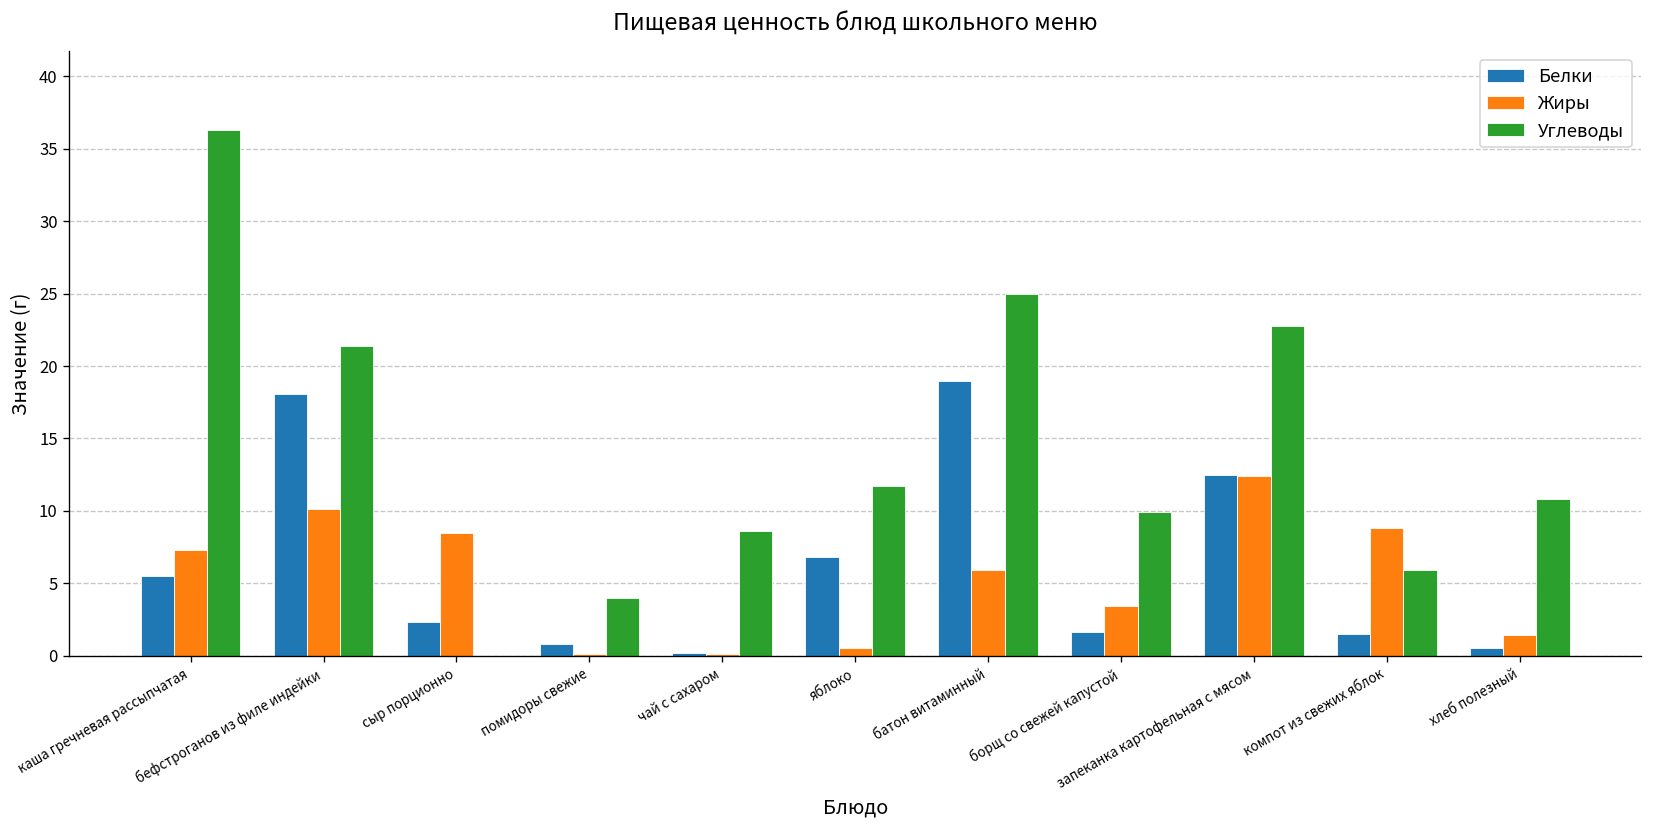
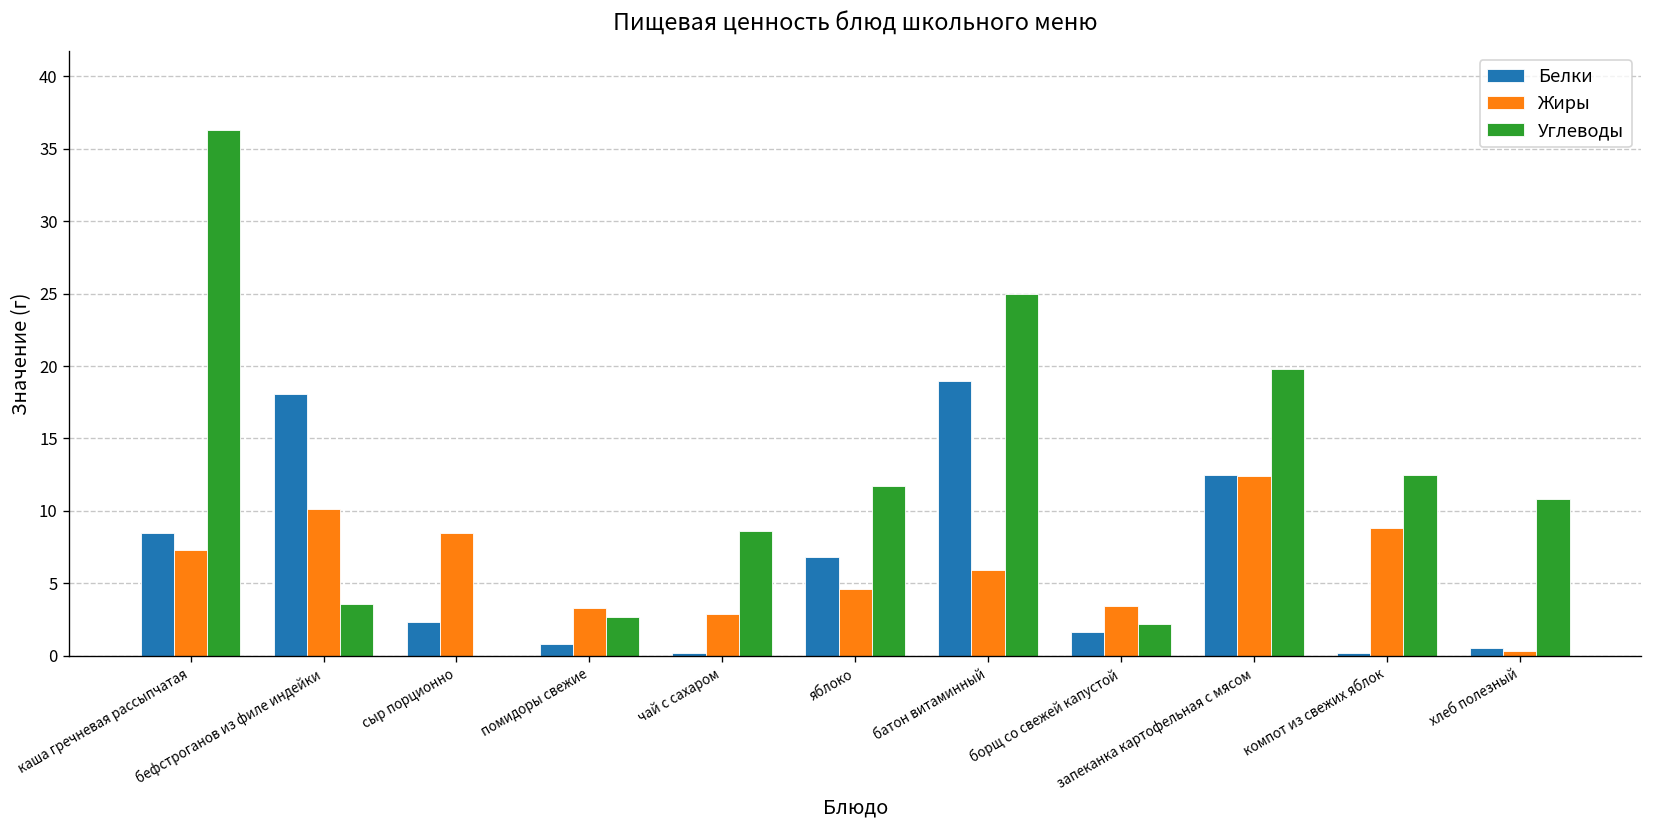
Белки, каша гречневая рассыпчатая: 5.5 -> 8.5
Углеводы, бефстроганов из филе индейки: 21.4 -> 3.6
Жиры, помидоры свежие: 0.1 -> 3.3
Углеводы, помидоры свежие: 4.0 -> 2.7
Жиры, чай с сахаром: 0.1 -> 2.9
Жиры, яблоко: 0.5 -> 4.6
Углеводы, борщ со свежей капустой: 9.9 -> 2.2
Углеводы, запеканка картофельная с мясом: 22.8 -> 19.8
Белки, компот из свежих яблок: 1.5 -> 0.2
Углеводы, компот из свежих яблок: 5.9 -> 12.5
Жиры, хлеб полезный: 1.4 -> 0.3
